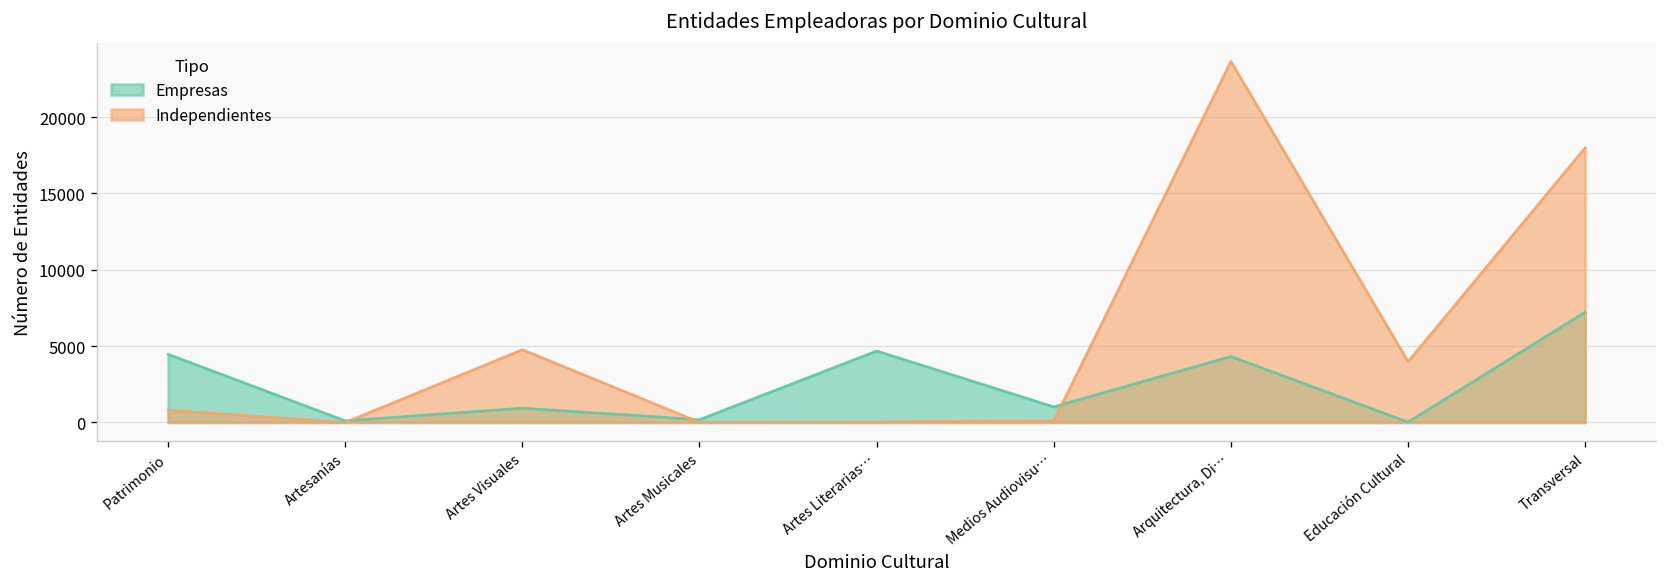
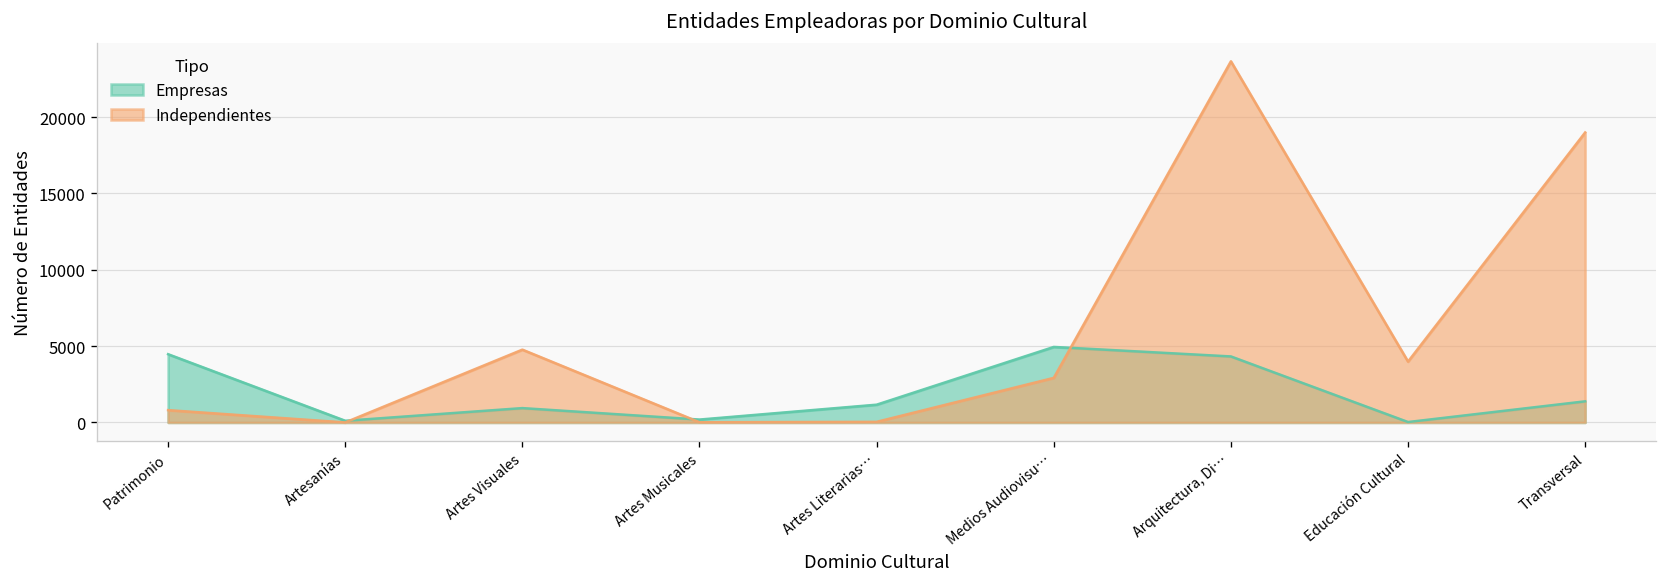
Empresas, Artes Literarias…: 4700 -> 1200
Empresas, Medios Audiovisu…: 1000 -> 4900
Independientes, Medios Audiovisu…: 100 -> 2900
Empresas, Transversal: 7200 -> 1400
Independientes, Transversal: 18000 -> 19000
